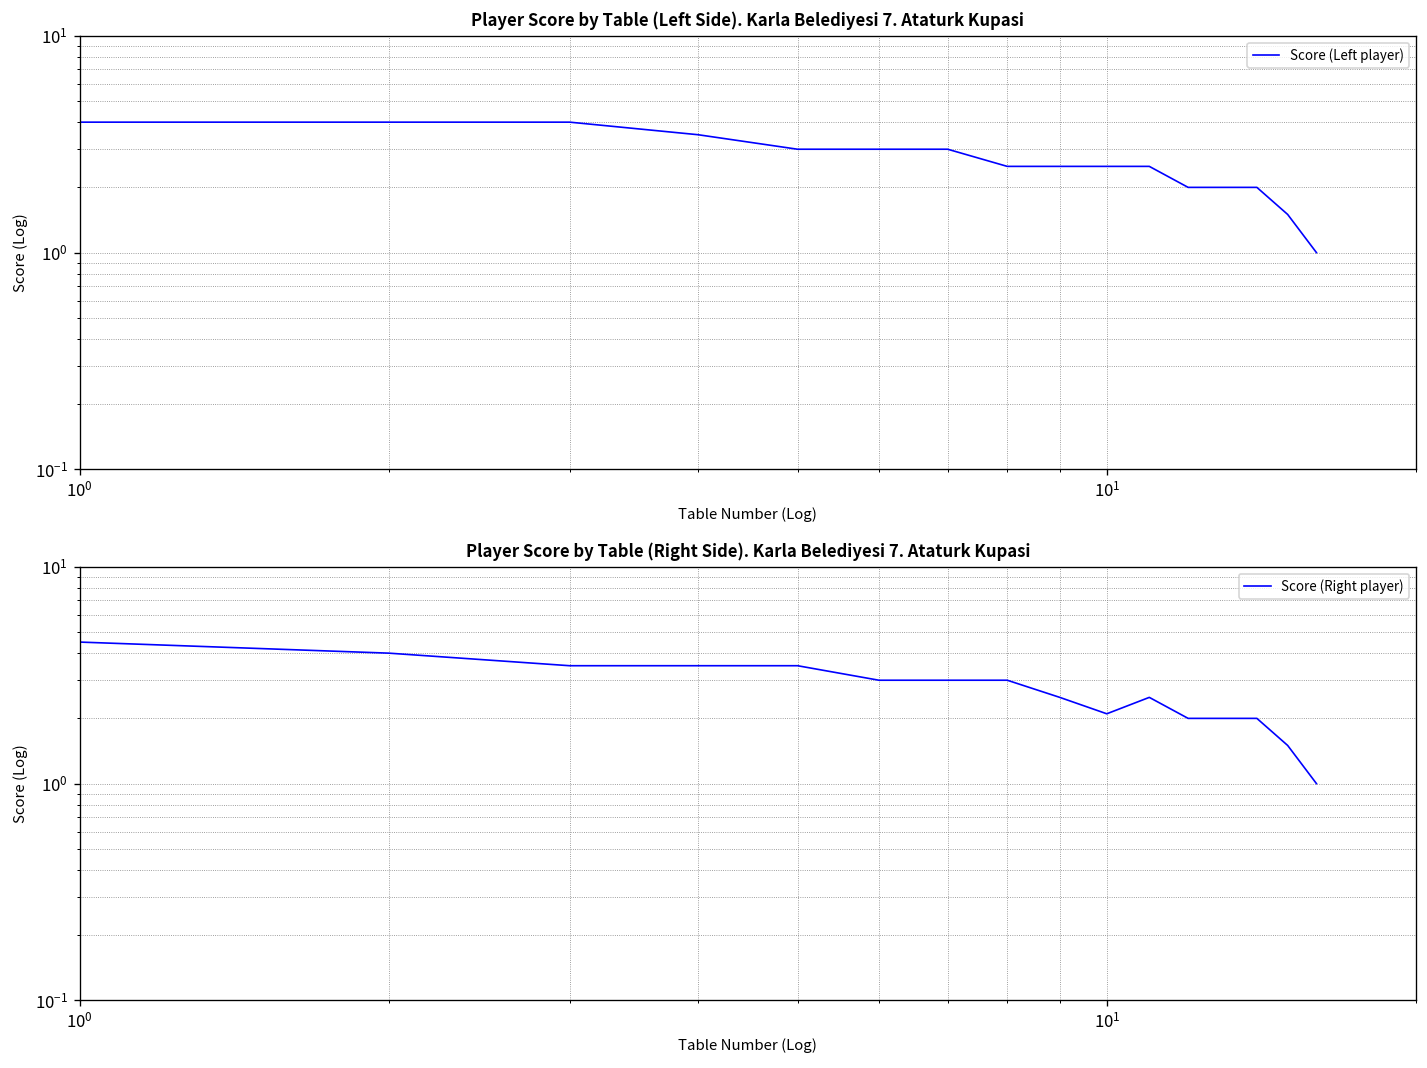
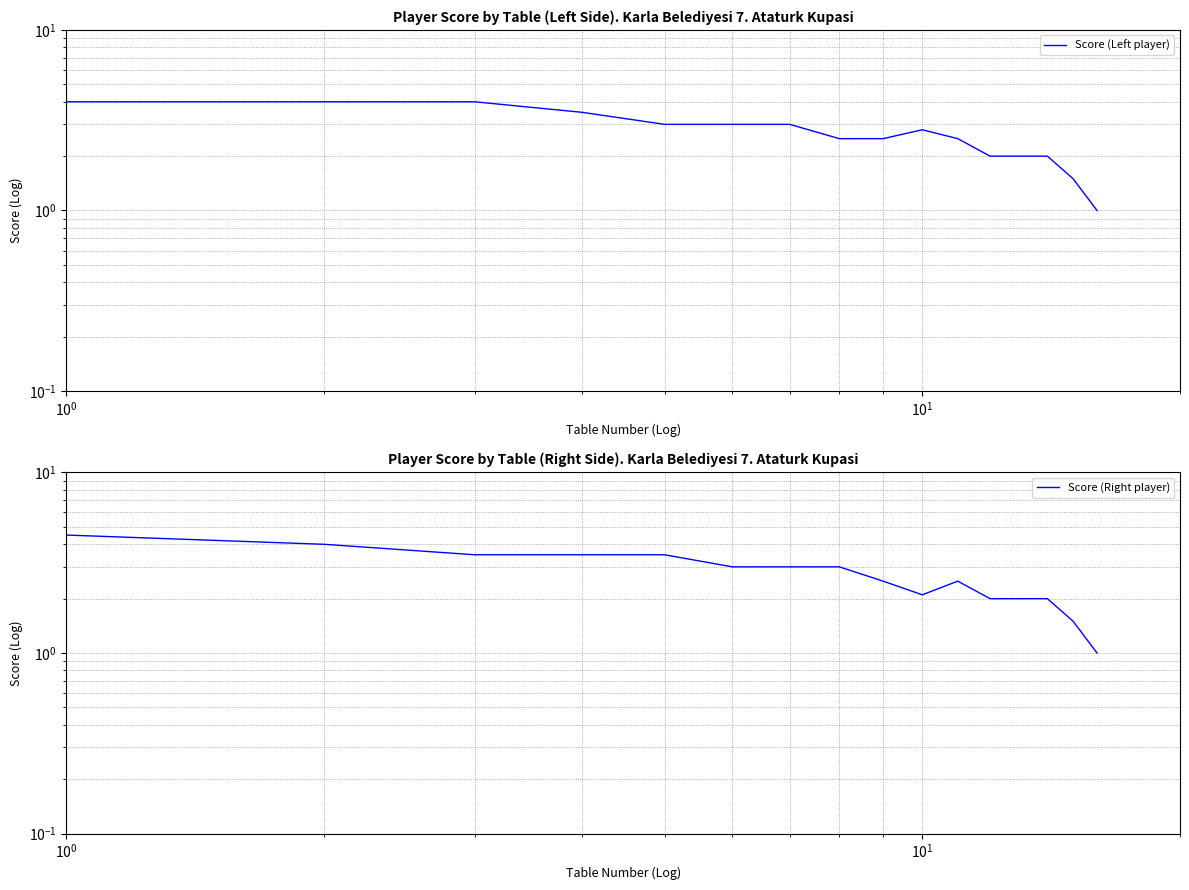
Player Score by Table (Left Side). Karla Belediyesi 7. Ataturk Kupasi, 10^1: 2.5 -> 2.8
